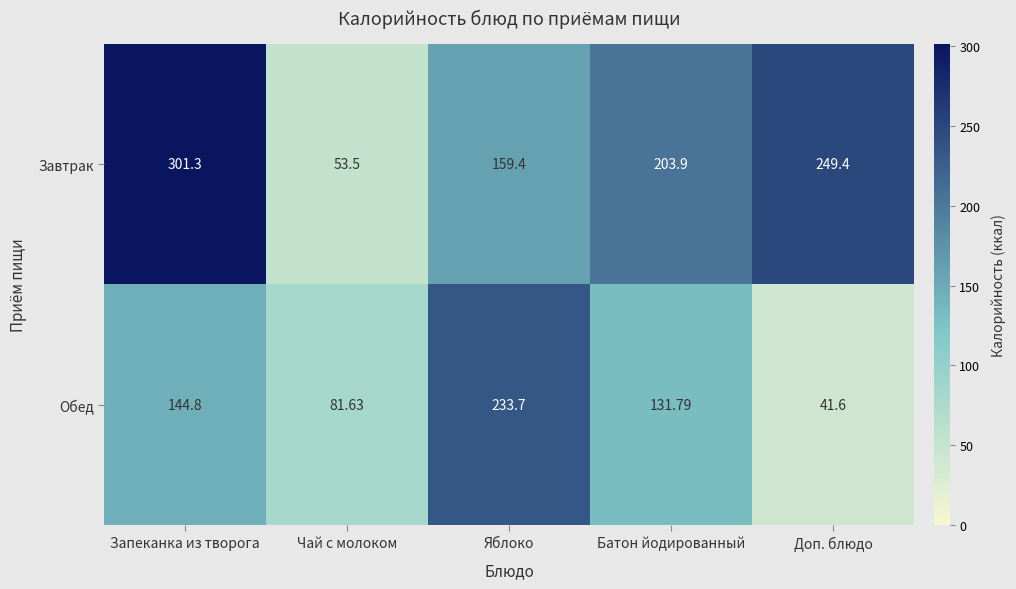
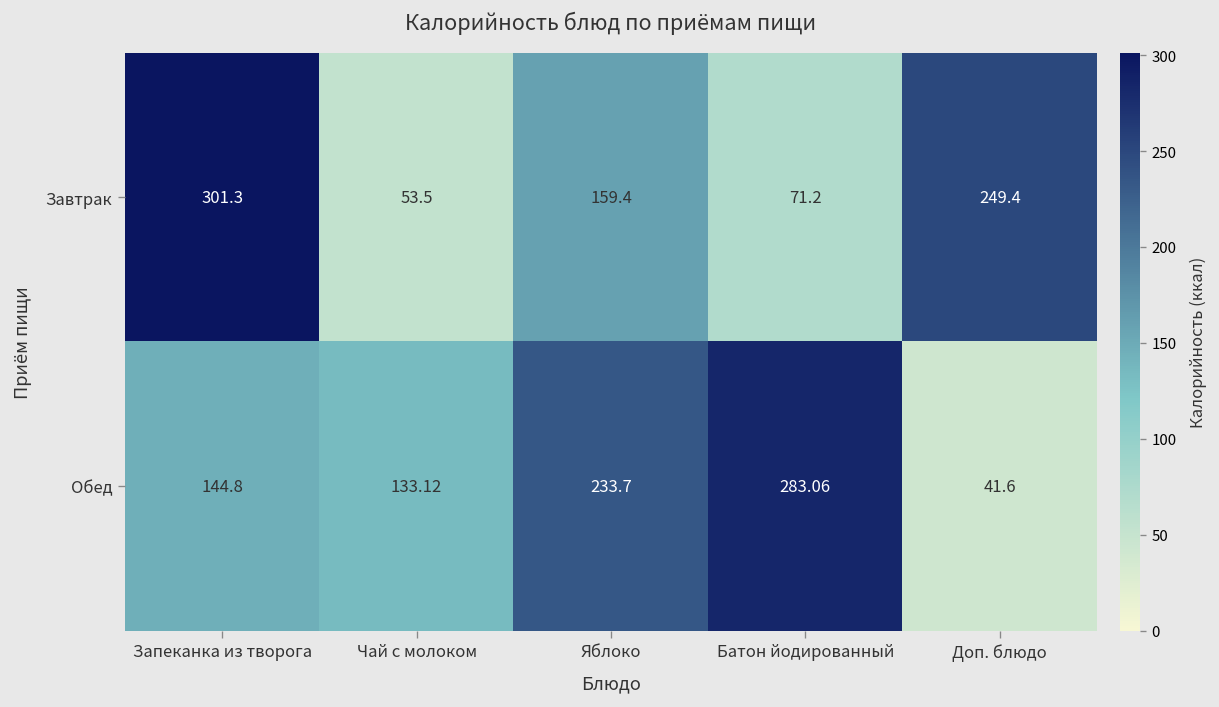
Завтрак, Батон йодированный: 203.9 -> 71.2
Обед, Чай с молоком: 81.63 -> 133.12
Обед, Батон йодированный: 131.79 -> 283.06
